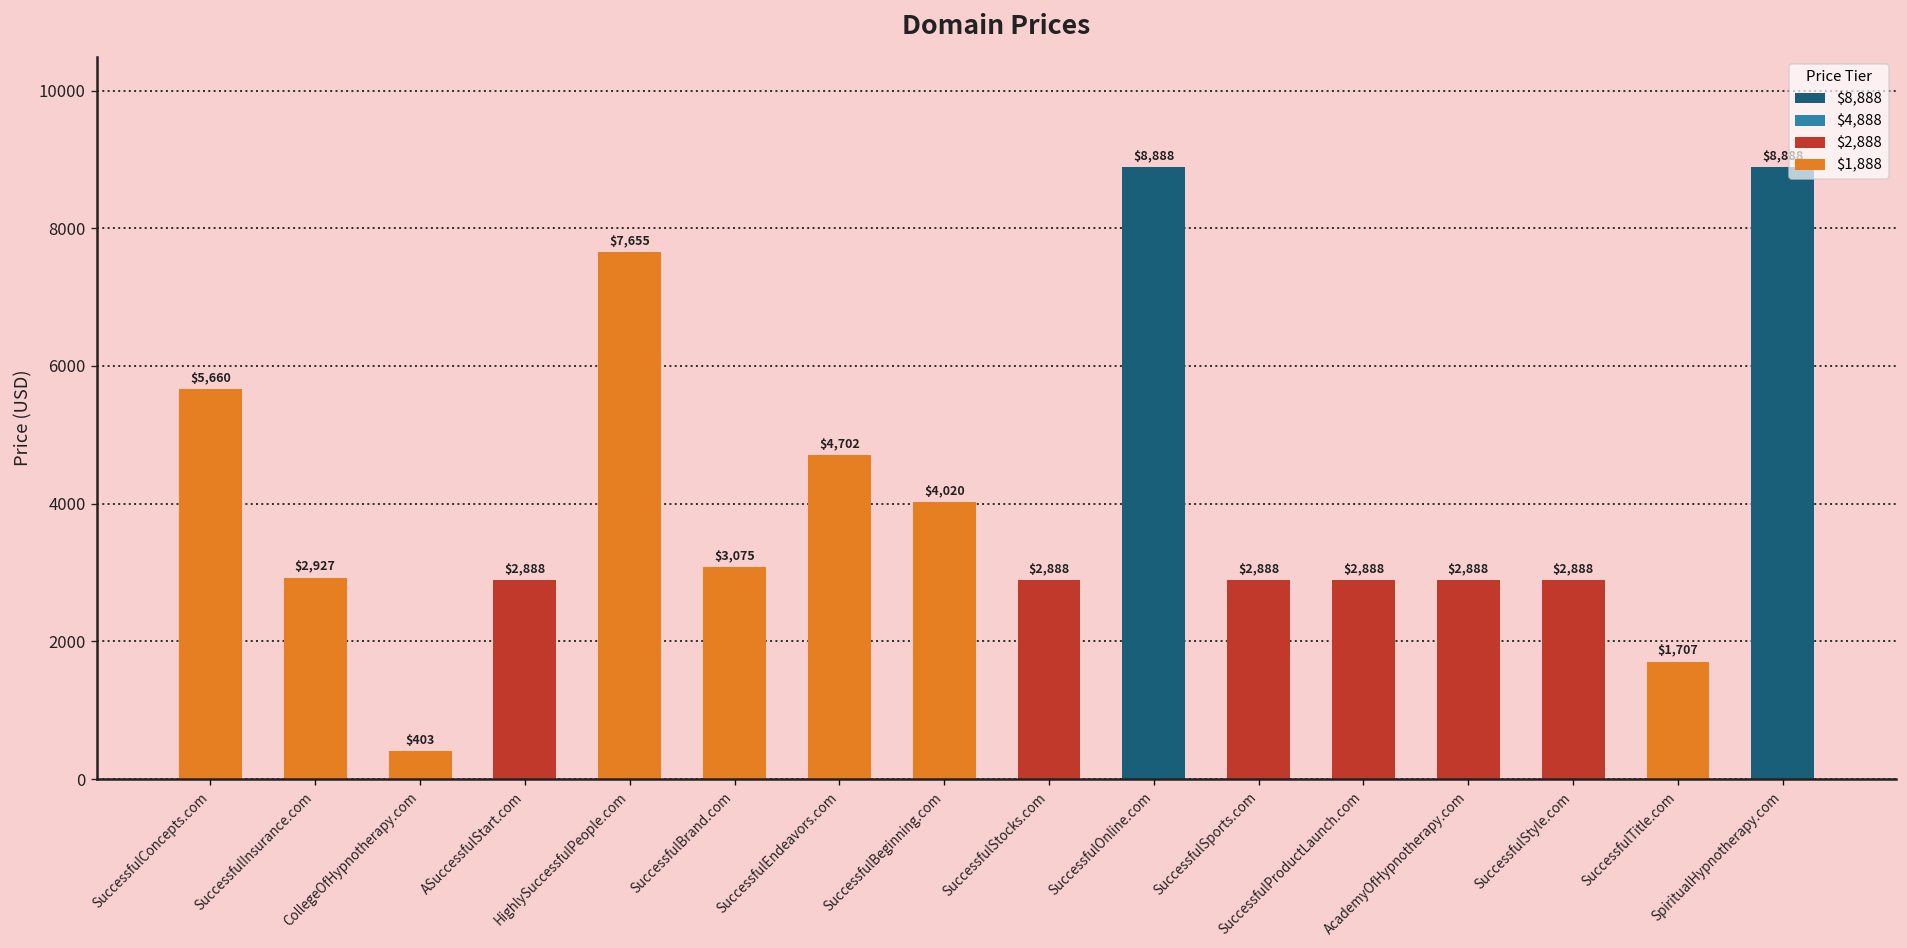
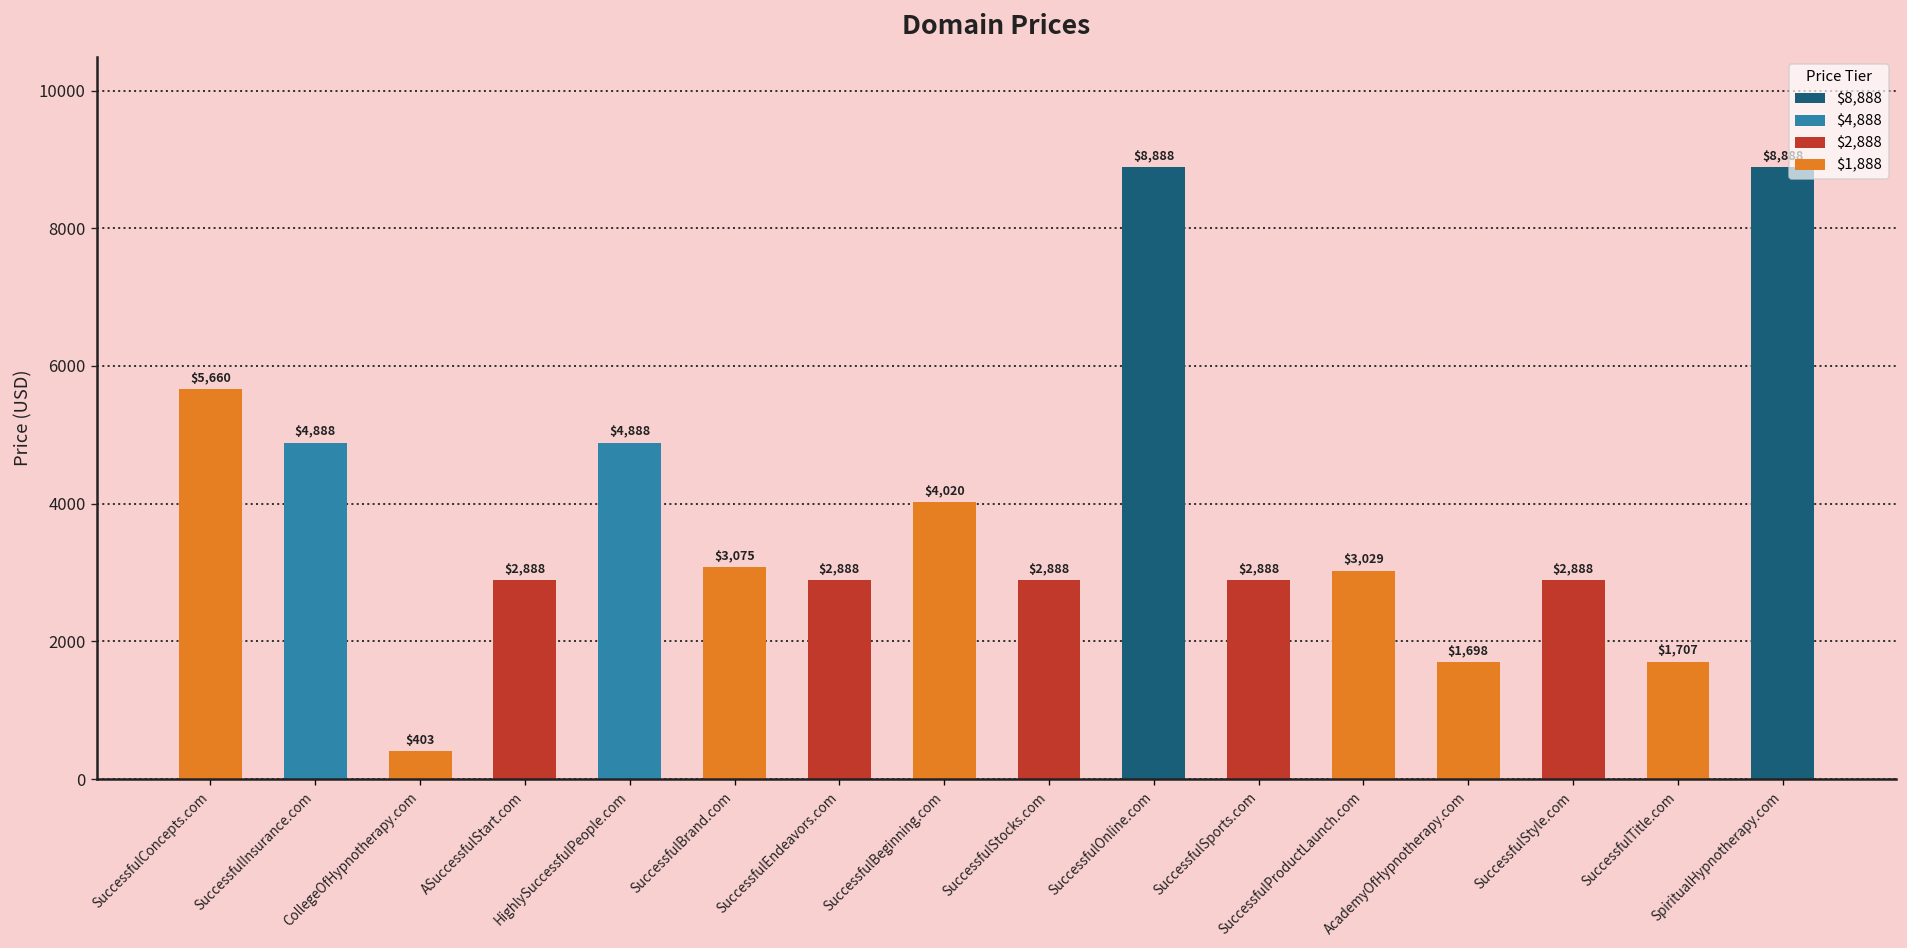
SuccessfulInsurance.com: $2,927 -> $4,888
HighlySuccessfulPeople.com: $7,655 -> $4,888
SuccessfulEndeavors.com: $4,702 -> $2,888
SuccessfulProductLaunch.com: $2,888 -> $3,029
AcademyOfHypnotherapy.com: $2,888 -> $1,698
